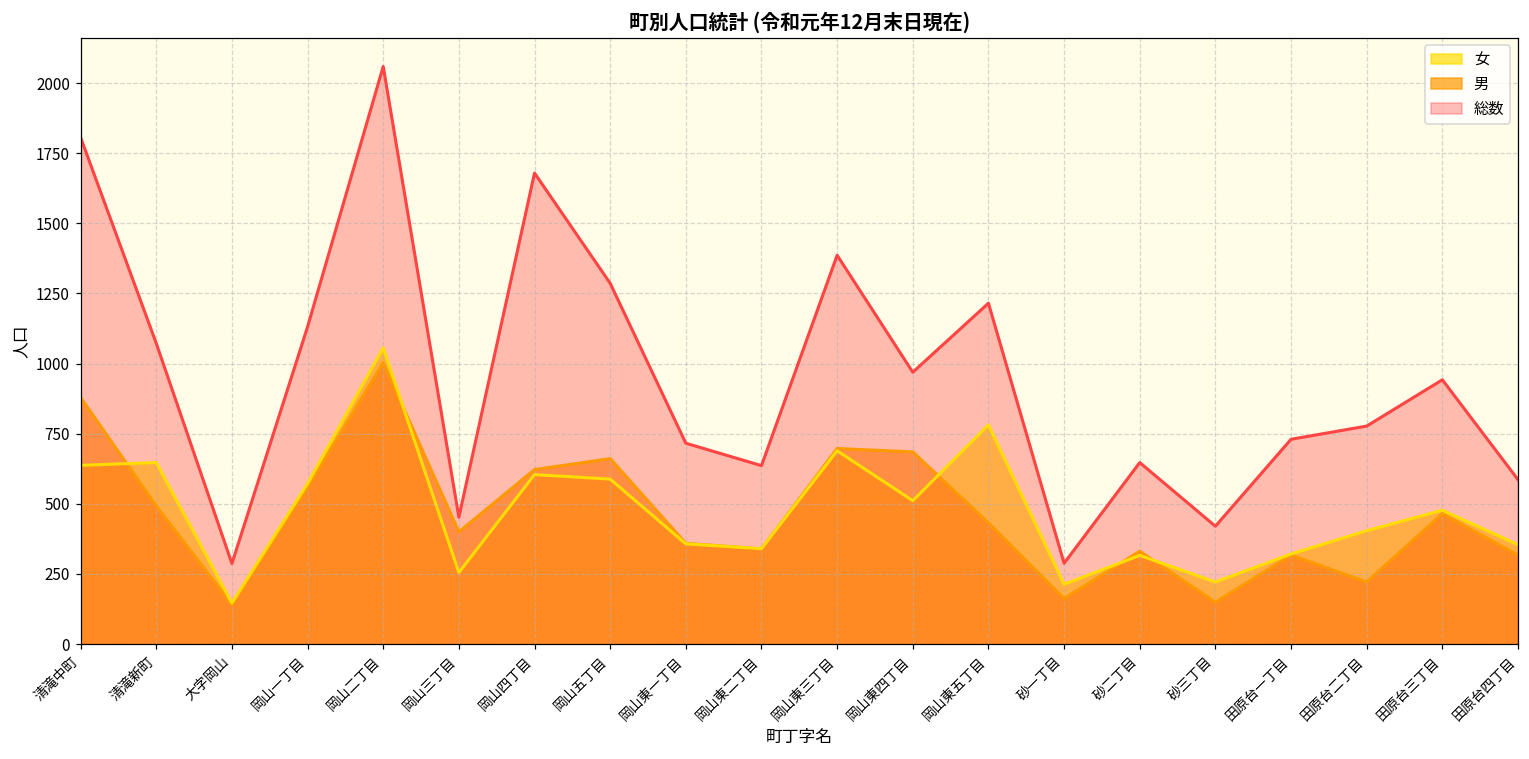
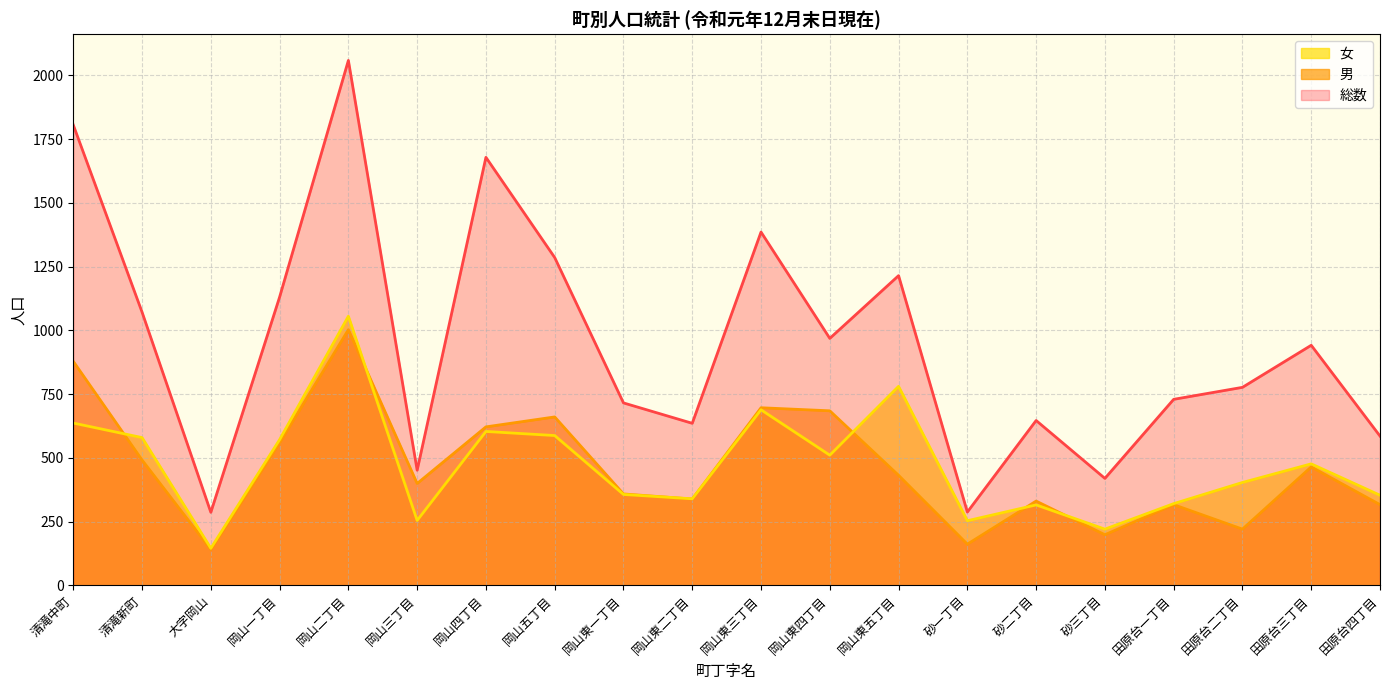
女, 清滝新町: 650 -> 580
女, 砂一丁目: 210 -> 250
男, 砂三丁目: 150 -> 200
